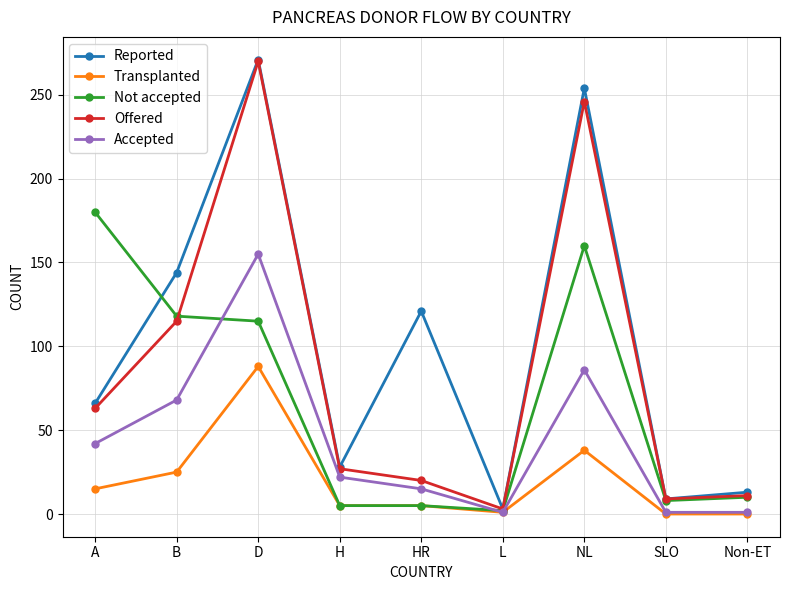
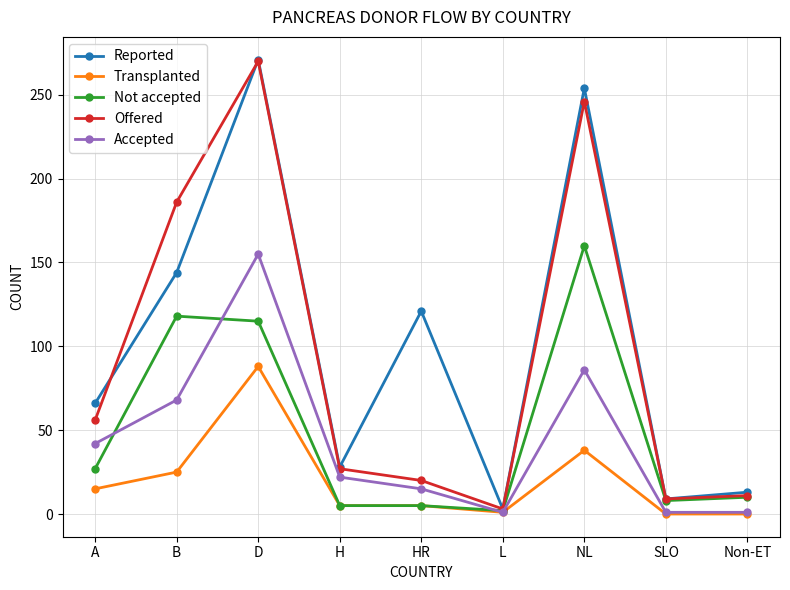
Not accepted, A: 180 -> 27
Offered, A: 63 -> 56
Offered, B: 115 -> 186
